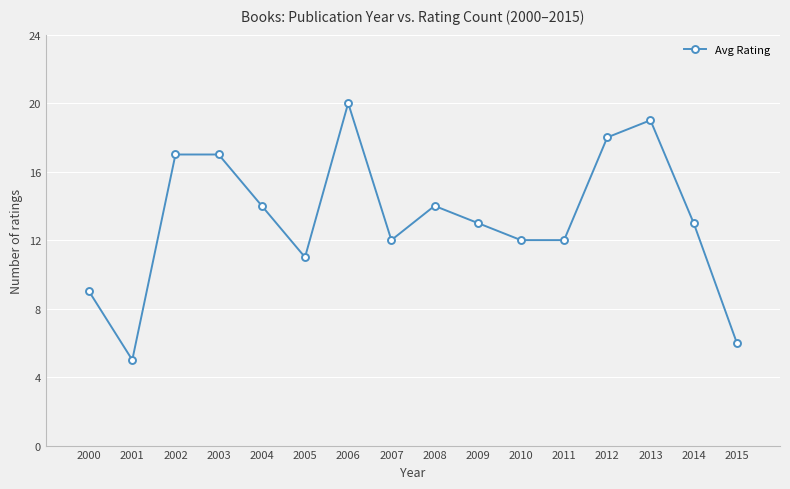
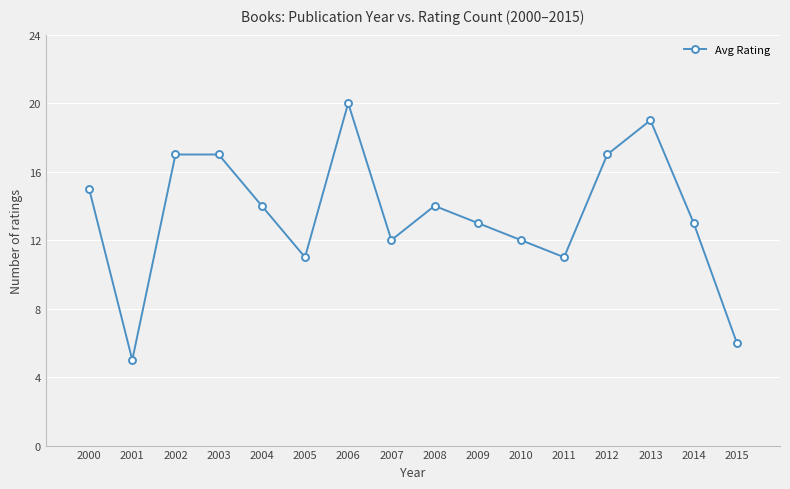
2000: 9 -> 15
2011: 12 -> 11
2012: 18 -> 17
